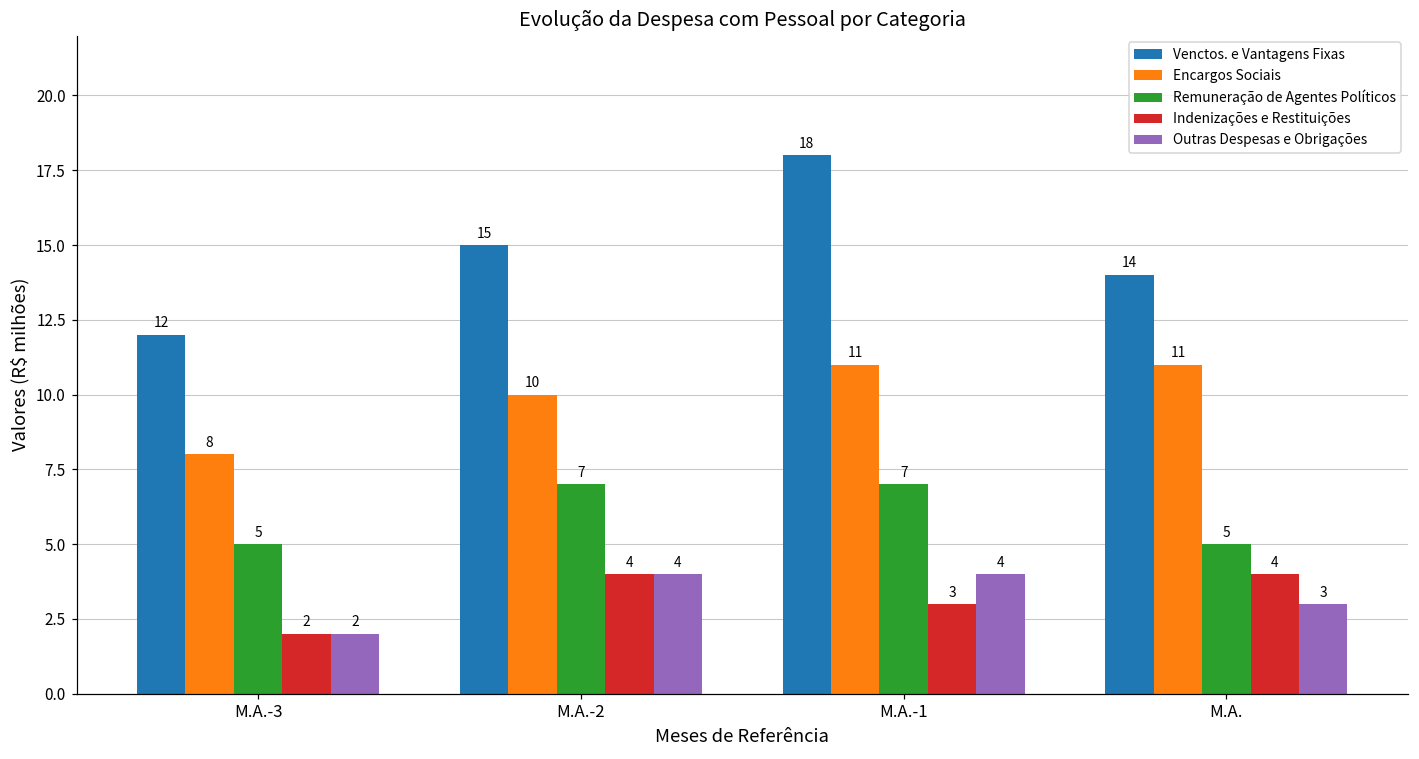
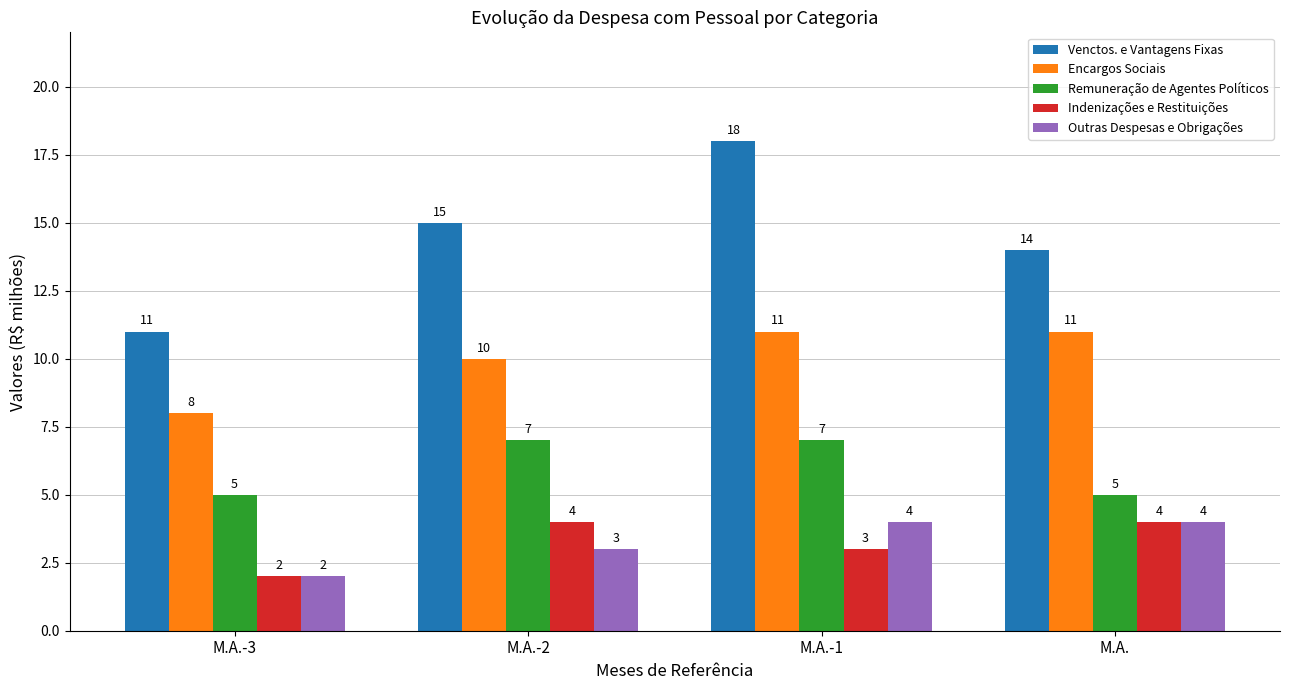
Venctos. e Vantagens Fixas, M.A.-3: 12 -> 11
Outras Despesas e Obrigações, M.A.-2: 4 -> 3
Outras Despesas e Obrigações, M.A.: 3 -> 4
